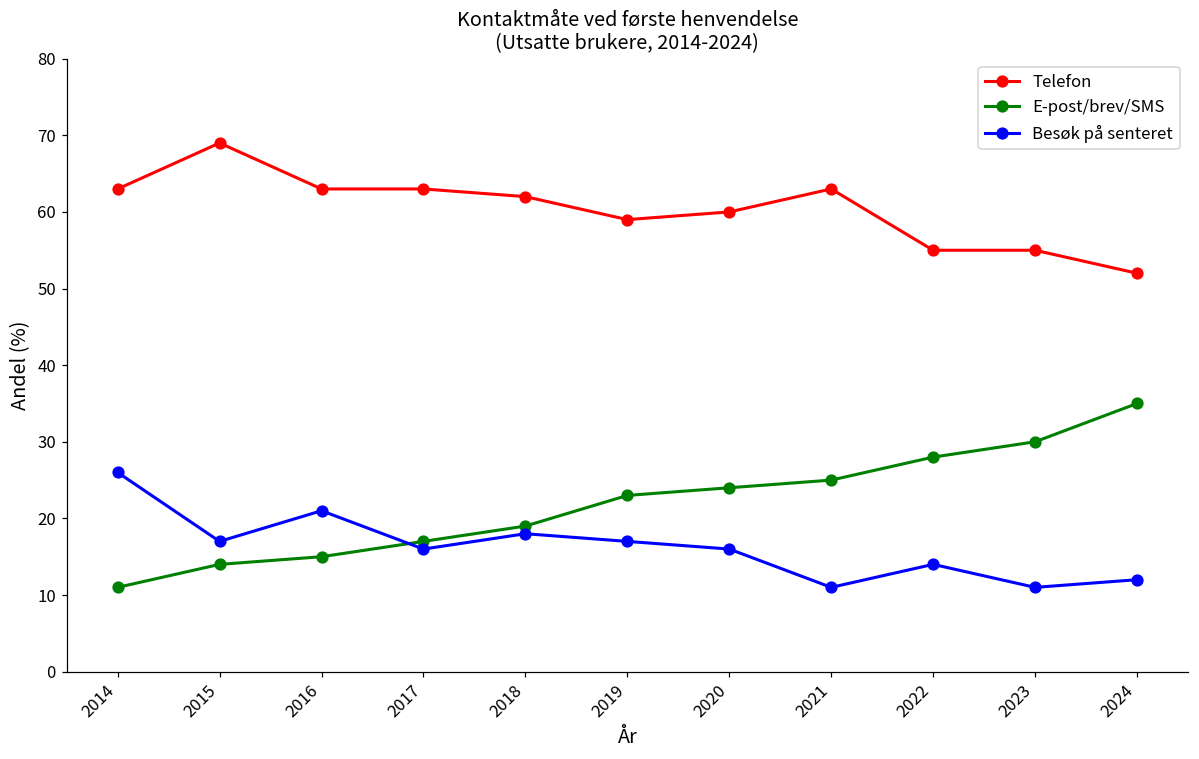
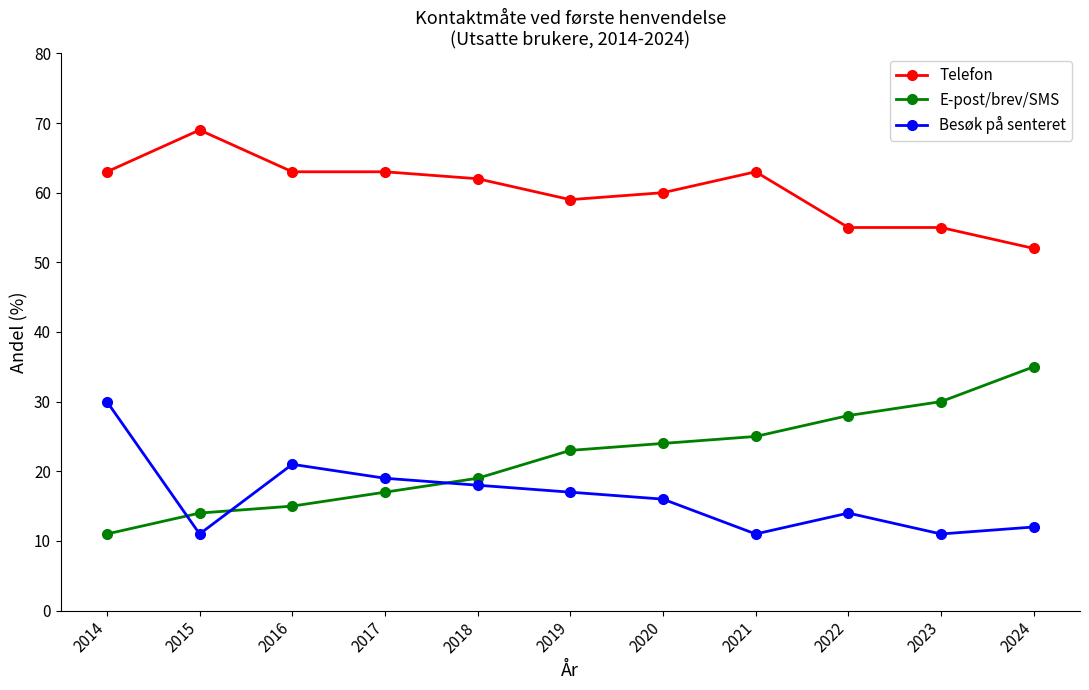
Besøk på senteret, 2014: 26 -> 30
Besøk på senteret, 2015: 17 -> 11
Besøk på senteret, 2017: 16 -> 19
